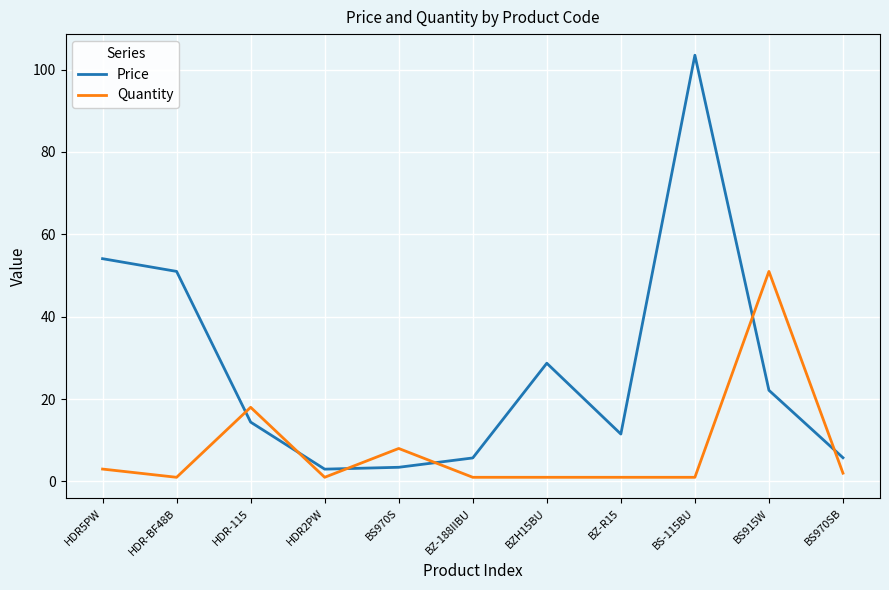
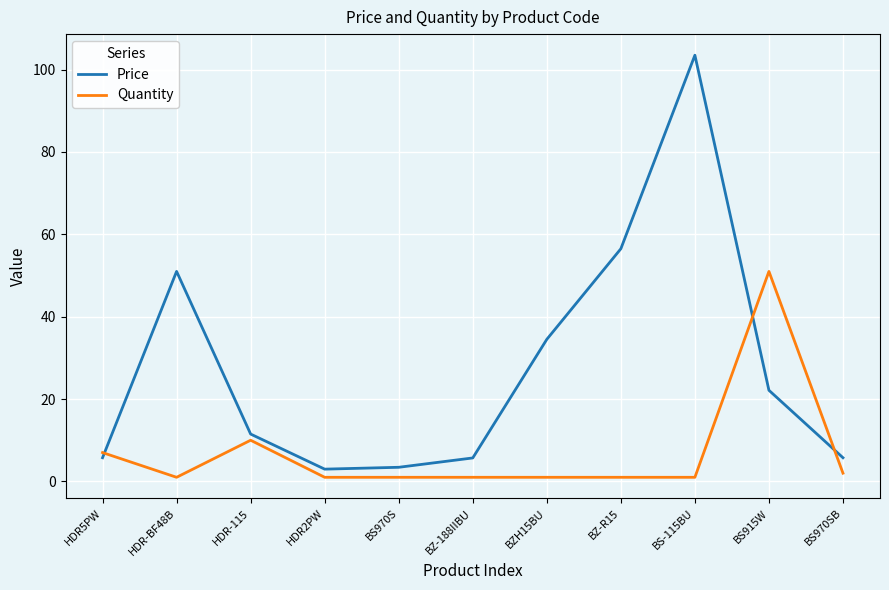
Price, HDR5PW: 54 -> 6
Quantity, HDR5PW: 3 -> 7
Price, HDR-115: 14 -> 12
Quantity, HDR-115: 18 -> 10
Quantity, BS970S: 8 -> 1
Price, BZH15BU: 29 -> 35
Price, BZ-R15: 12 -> 57
